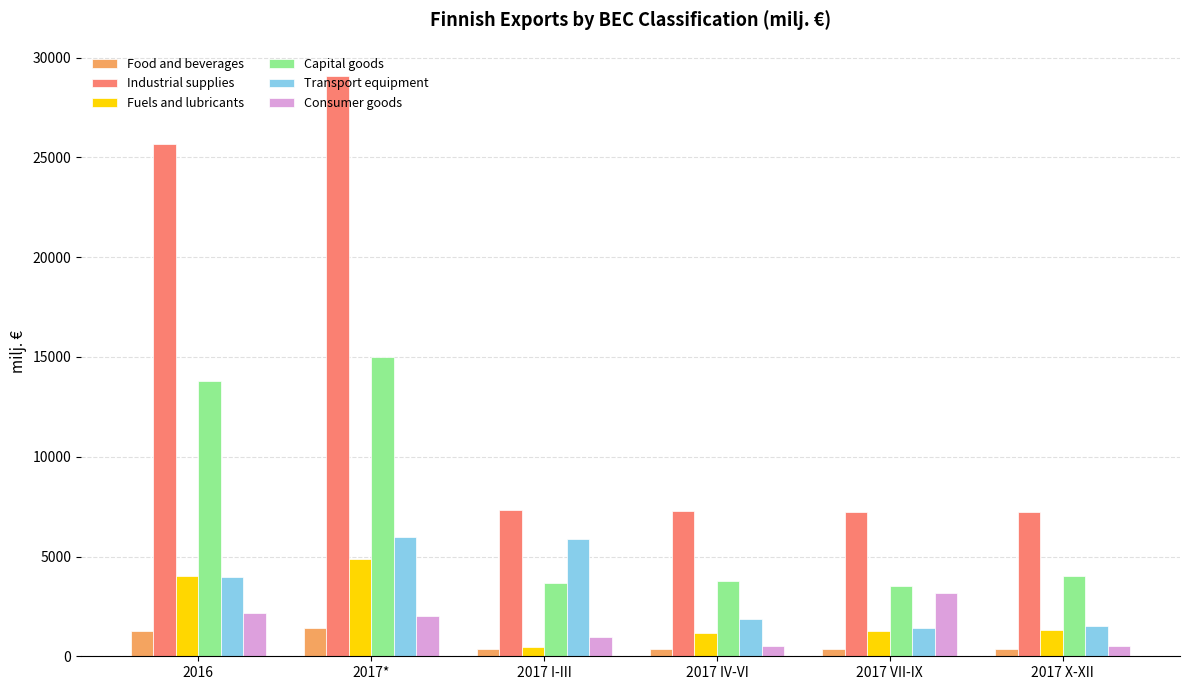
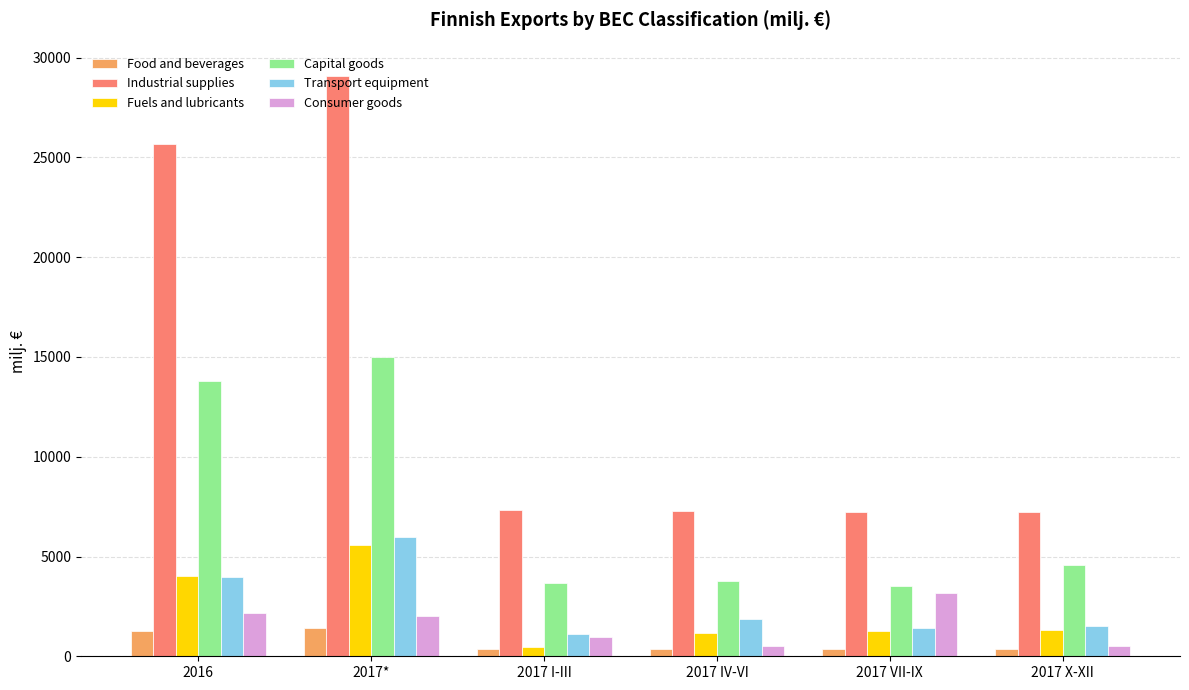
Fuels and lubricants, 2017*: 4900 -> 5600
Transport equipment, 2017 I-III: 5900 -> 1100
Capital goods, 2017 X-XII: 4000 -> 4600
